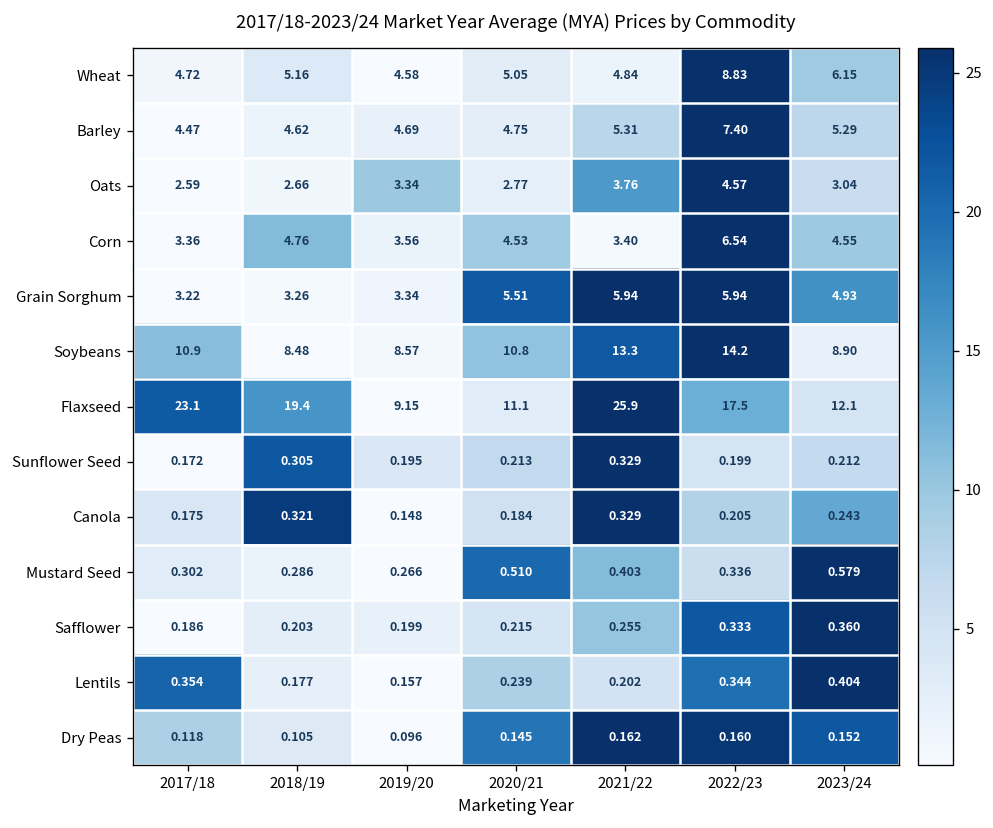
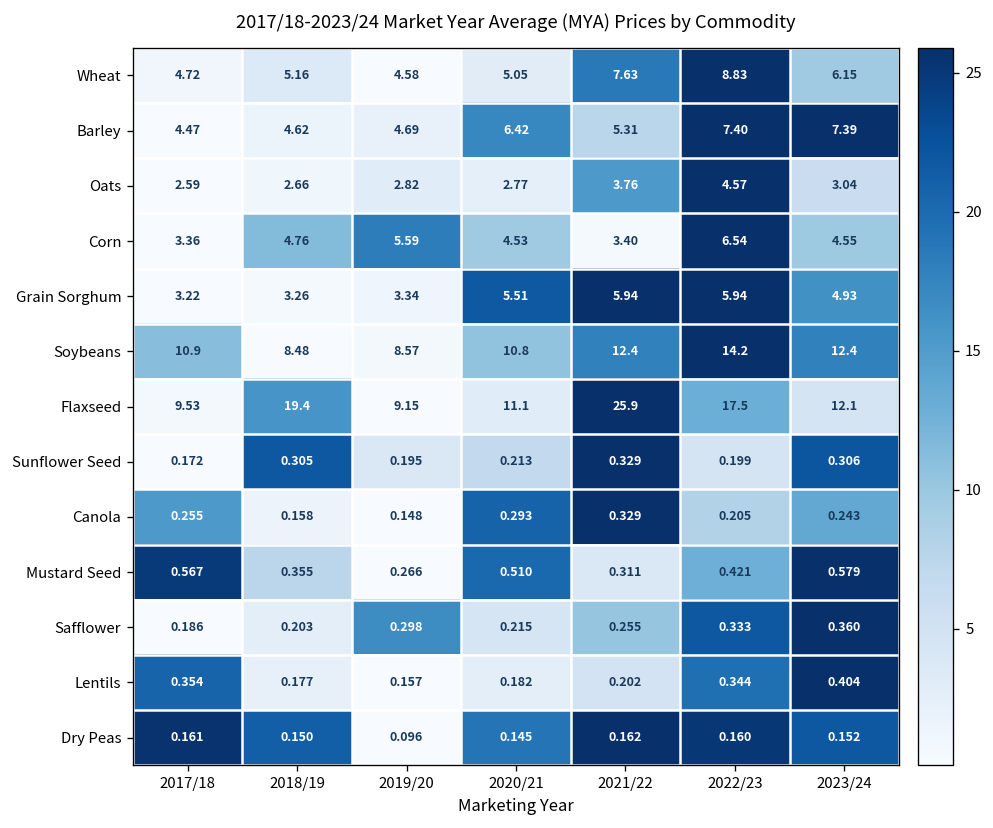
Wheat, 2021/22: 4.84 -> 7.63
Barley, 2020/21: 4.75 -> 6.42
Barley, 2023/24: 5.29 -> 7.39
Oats, 2019/20: 3.34 -> 2.82
Corn, 2019/20: 3.56 -> 5.59
Soybeans, 2021/22: 13.3 -> 12.4
Soybeans, 2023/24: 8.90 -> 12.4
Flaxseed, 2017/18: 23.1 -> 9.53
Sunflower Seed, 2023/24: 0.212 -> 0.306
Canola, 2017/18: 0.175 -> 0.255
Canola, 2018/19: 0.321 -> 0.158
Canola, 2020/21: 0.184 -> 0.293
Mustard Seed, 2017/18: 0.302 -> 0.567
Mustard Seed, 2018/19: 0.286 -> 0.355
Mustard Seed, 2021/22: 0.403 -> 0.311
Mustard Seed, 2022/23: 0.336 -> 0.421
Safflower, 2019/20: 0.199 -> 0.298
Lentils, 2020/21: 0.239 -> 0.182
Dry Peas, 2017/18: 0.118 -> 0.161
Dry Peas, 2018/19: 0.105 -> 0.150
